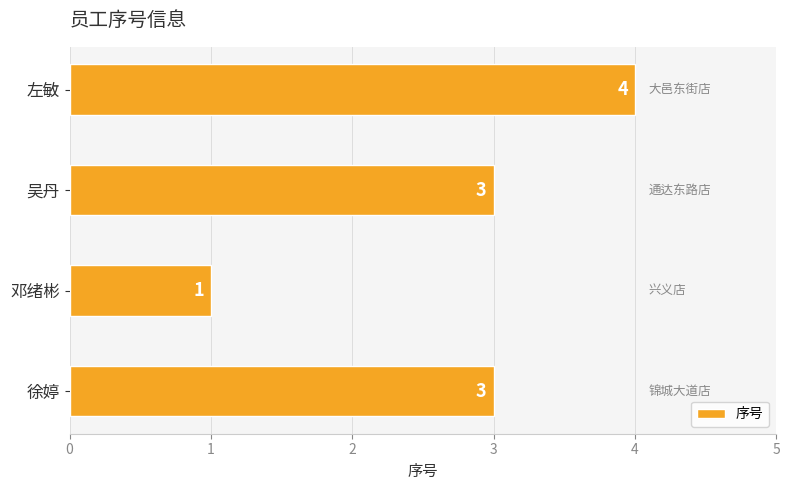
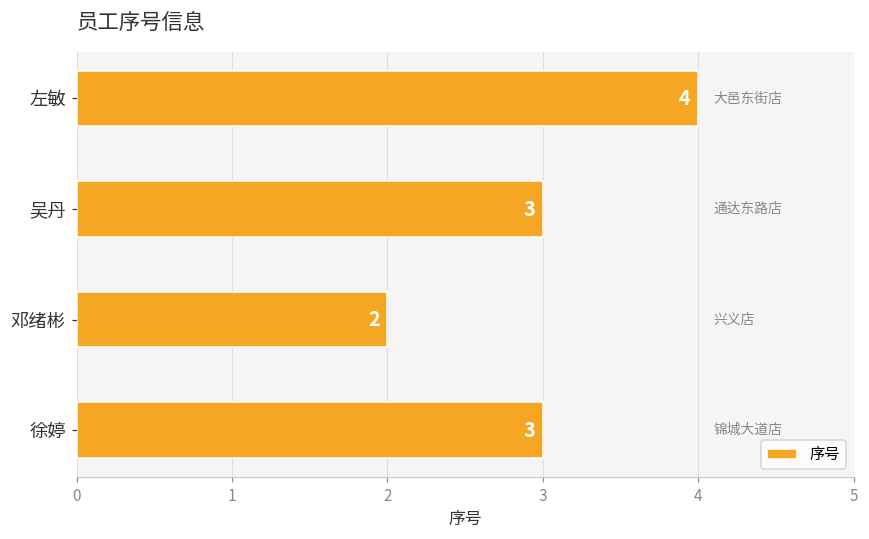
邓绪彬: 1 -> 2
